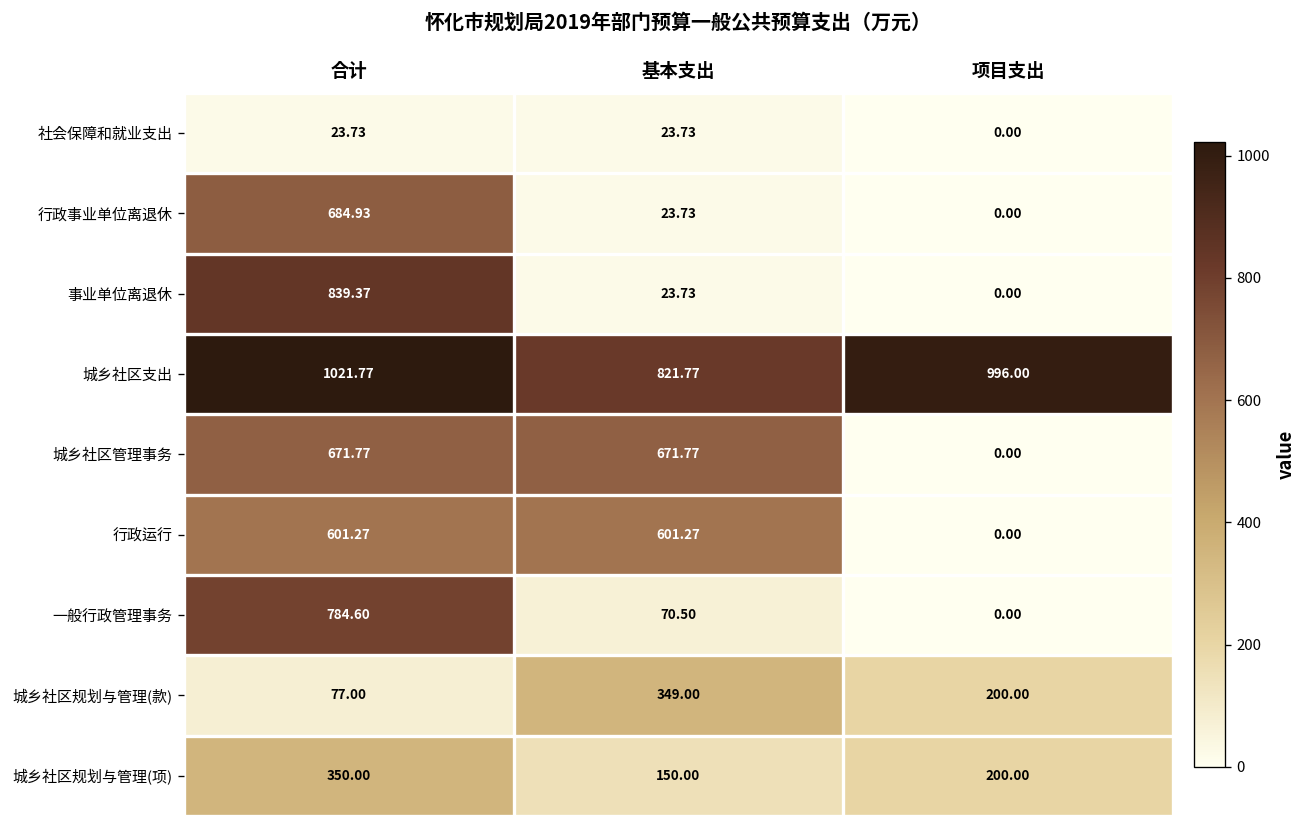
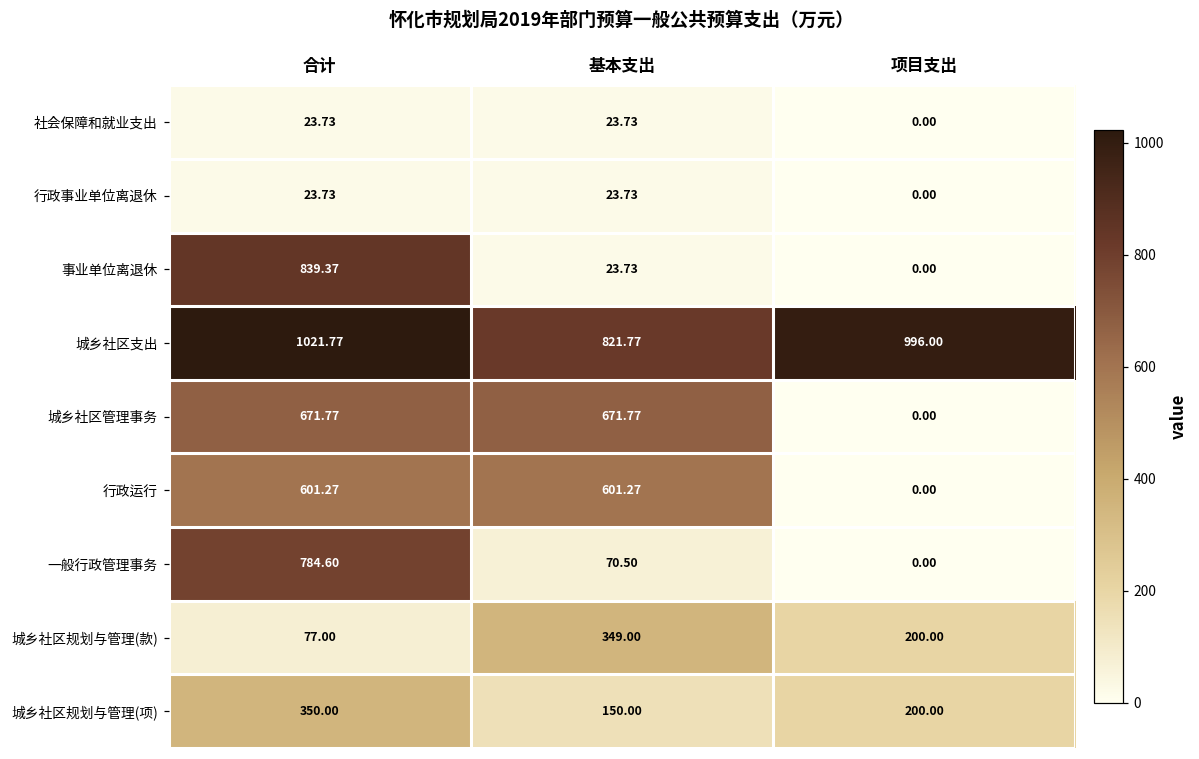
行政事业单位离退休, 合计: 684.93 -> 23.73
